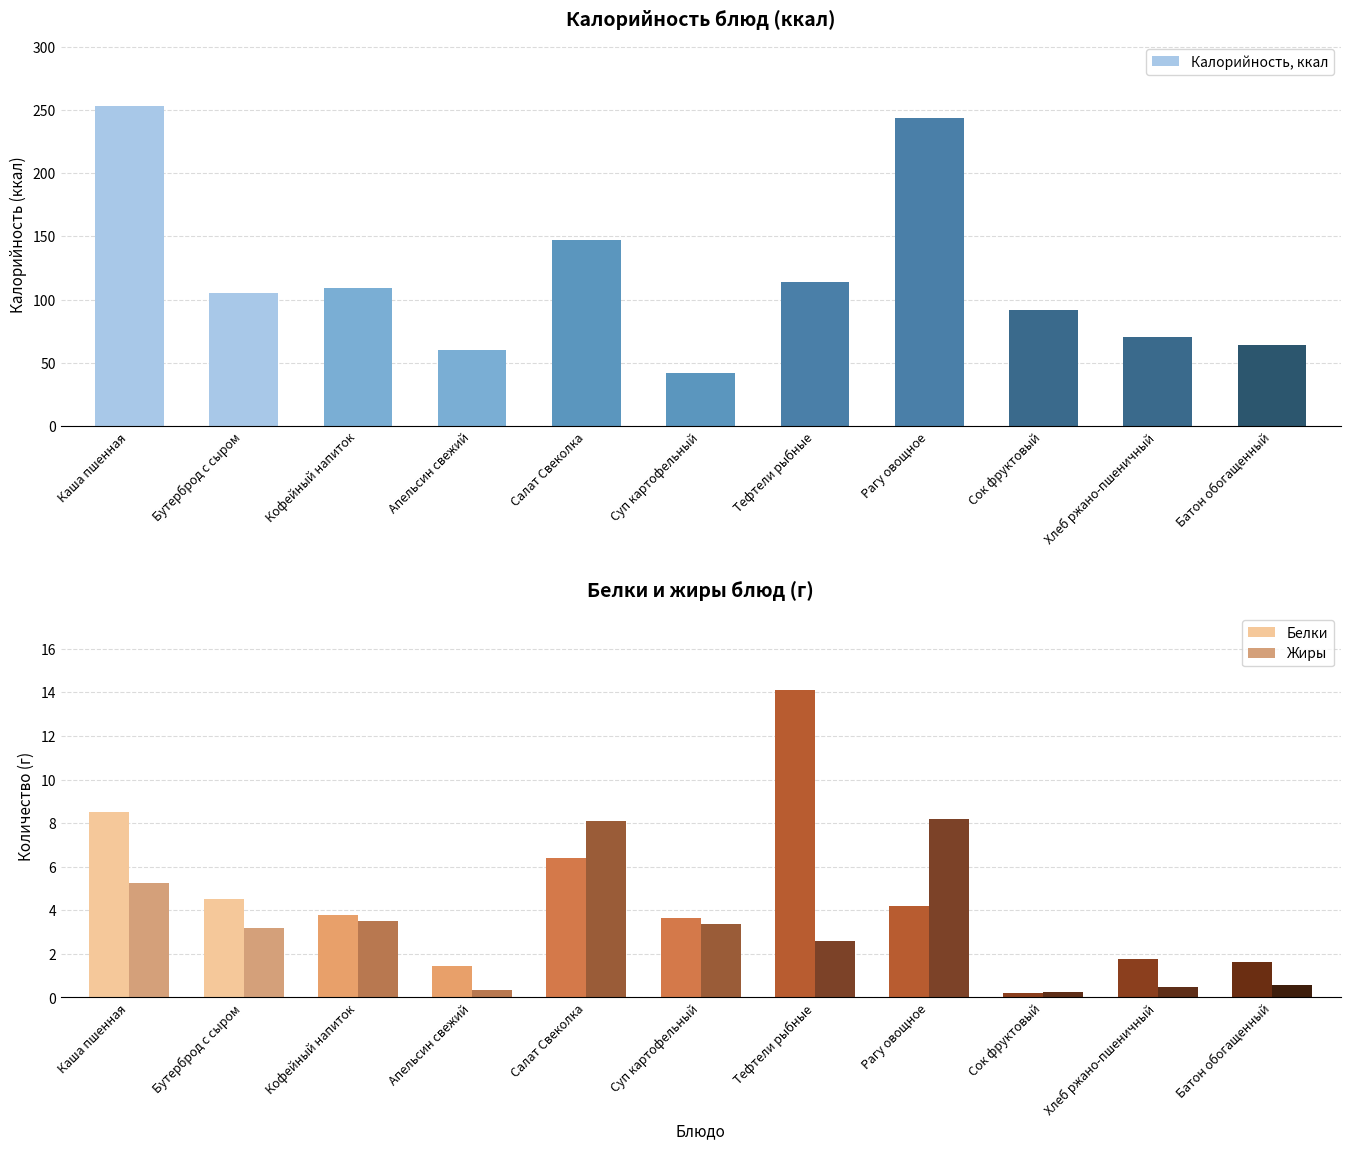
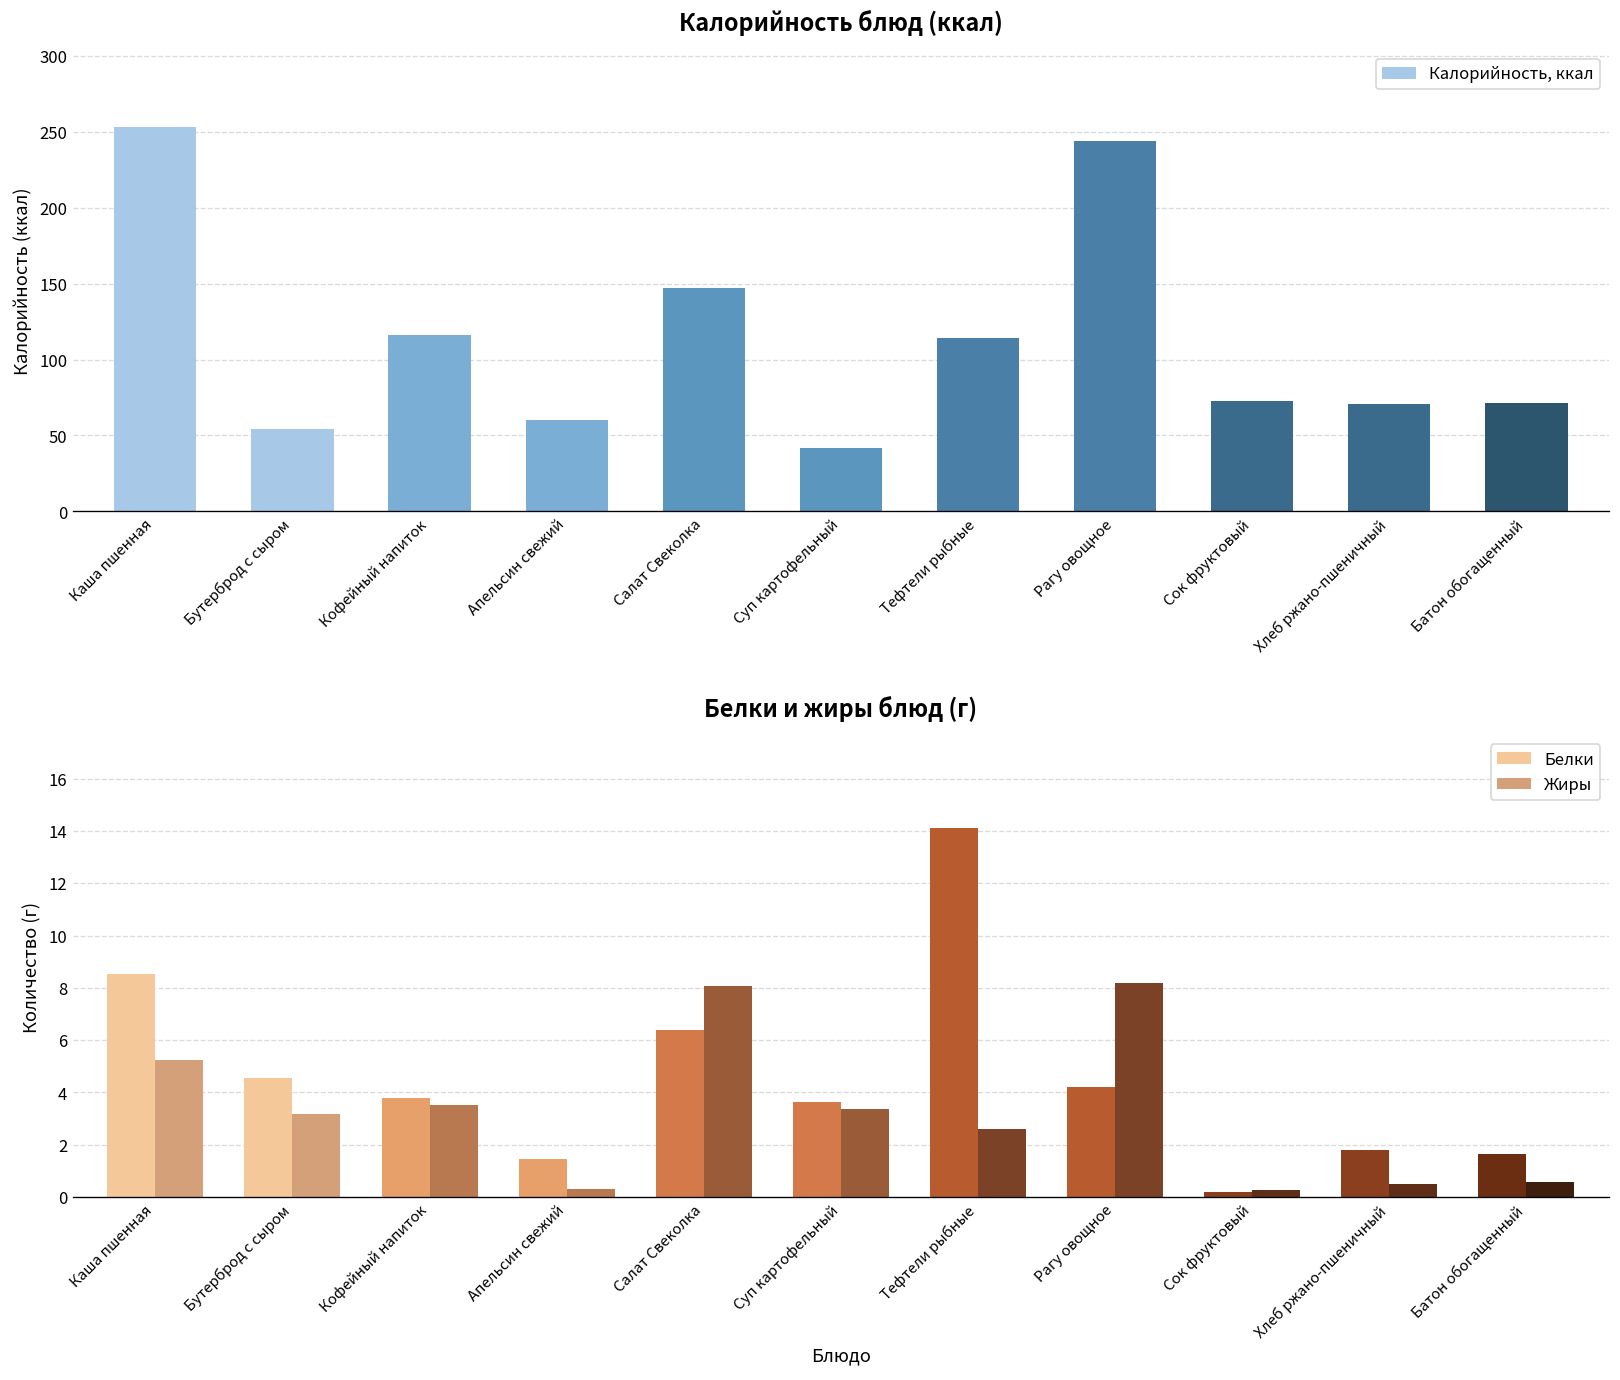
Калорийность блюд (ккал), Бутерброд с сыром: 105 -> 54
Калорийность блюд (ккал), Кофейный напиток: 109 -> 116
Калорийность блюд (ккал), Сок фруктовый: 92 -> 73
Калорийность блюд (ккал), Батон обогащенный: 64 -> 71
